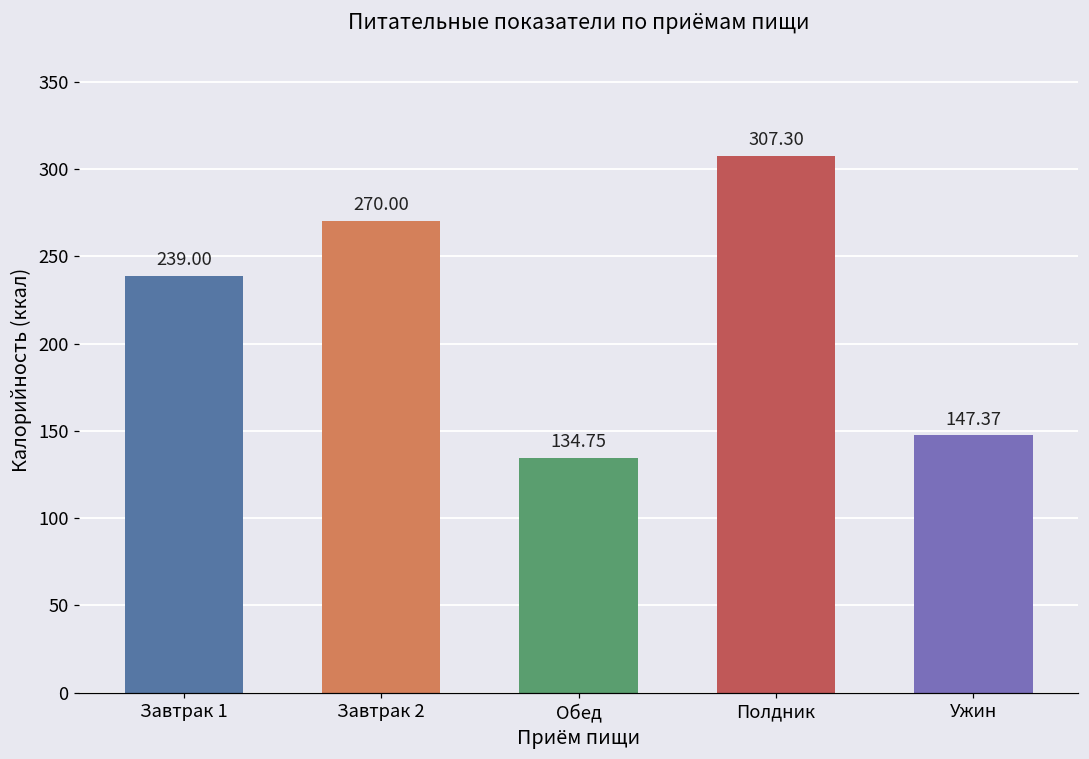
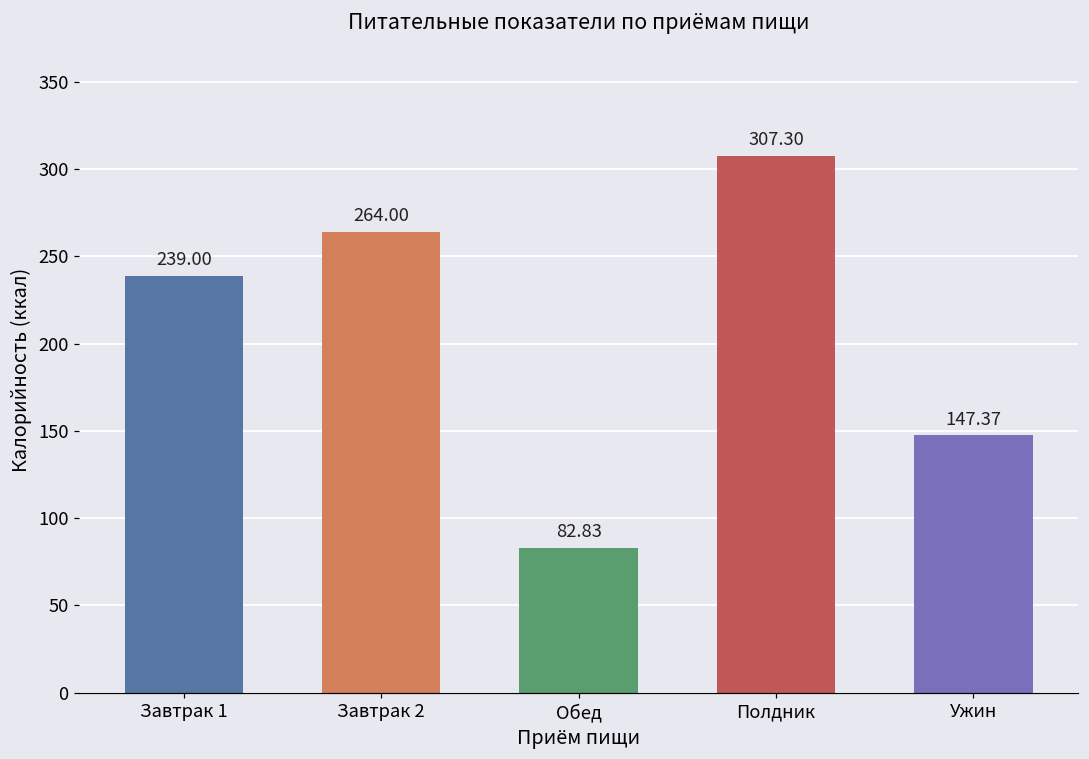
Завтрак 2: 270.00 -> 264.00
Обед: 134.75 -> 82.83
